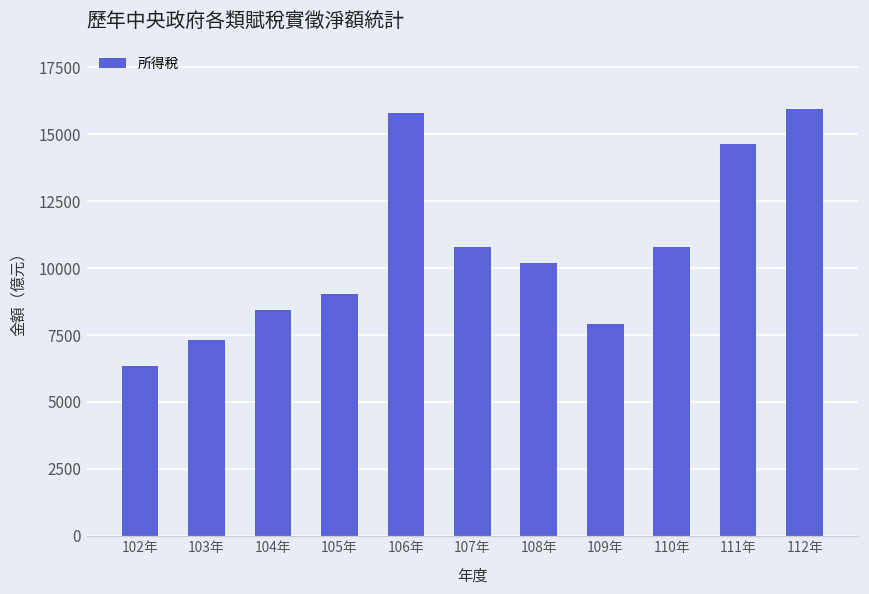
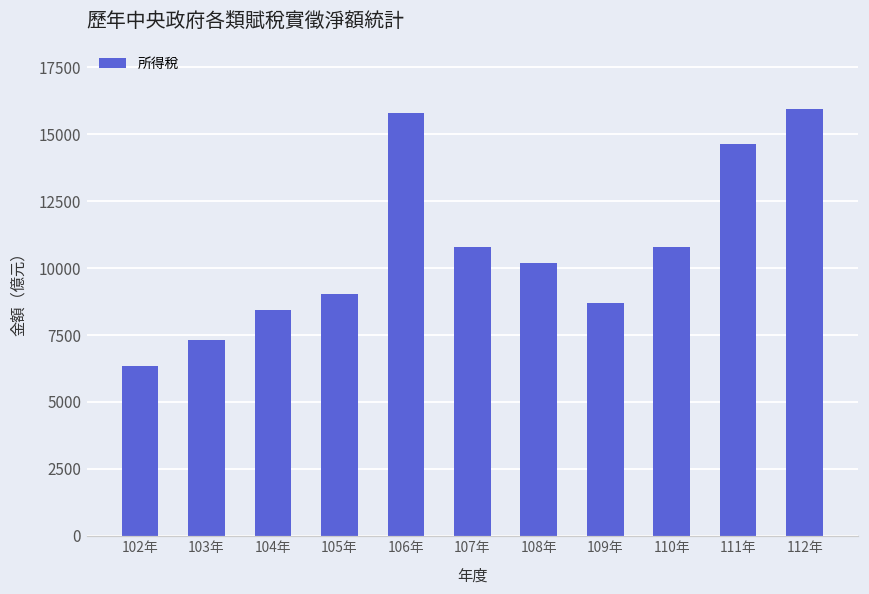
109年: 7900 -> 8700
